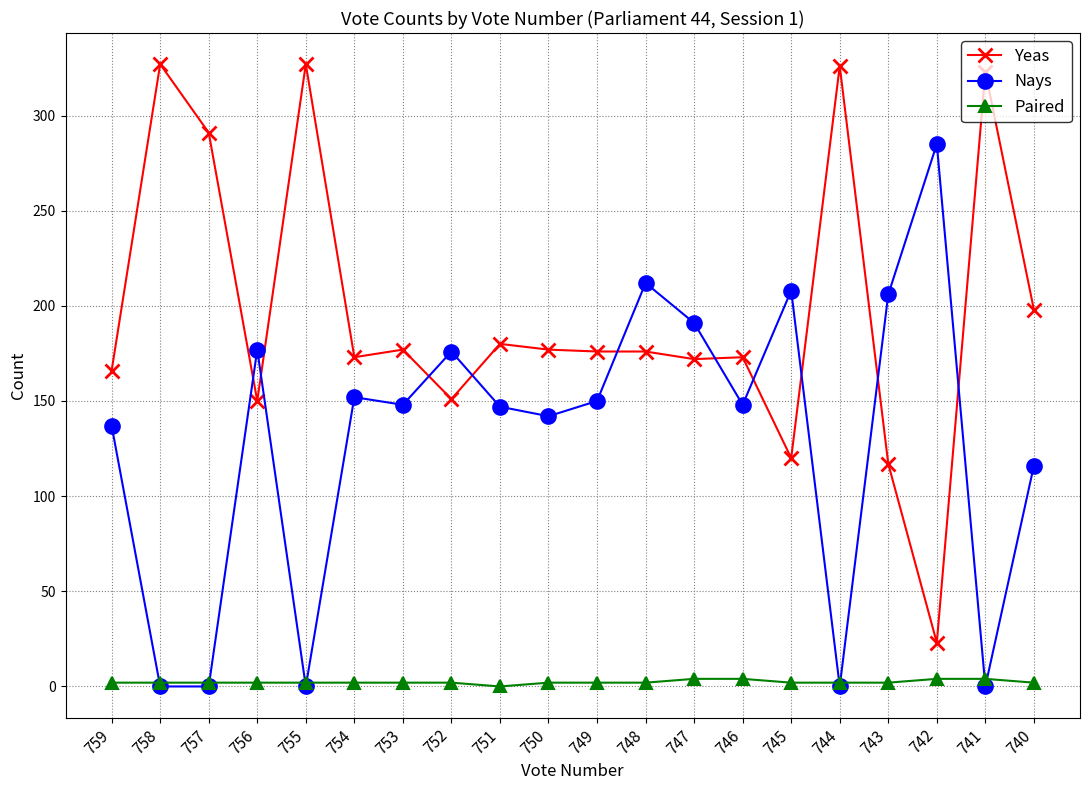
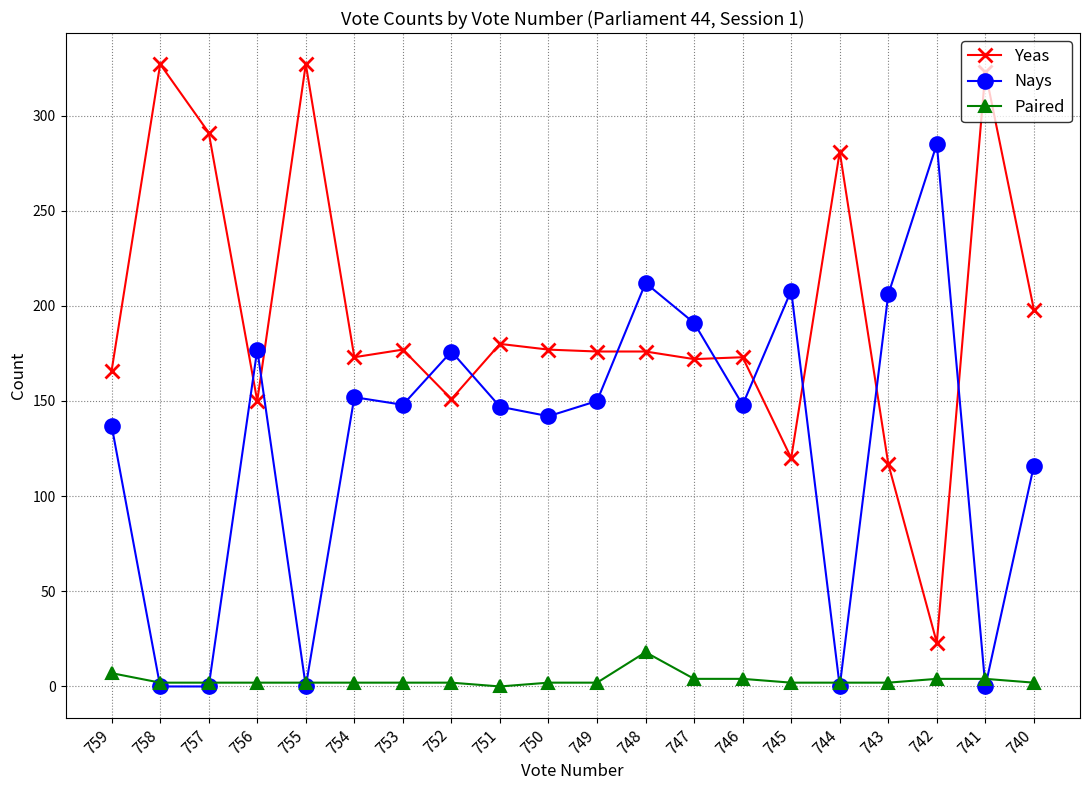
Paired, 759: 2 -> 7
Paired, 748: 2 -> 18
Yeas, 744: 326 -> 281
